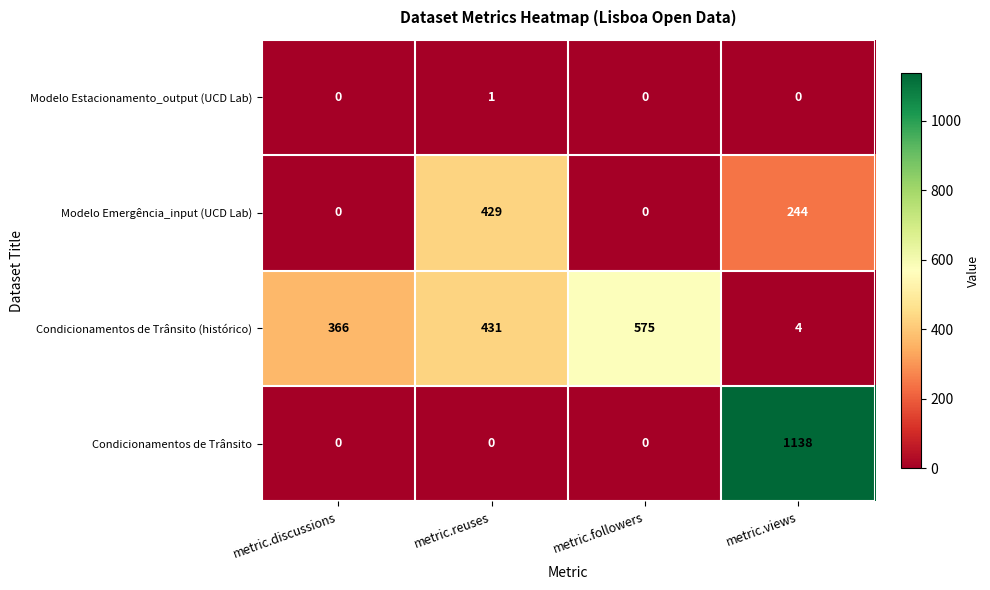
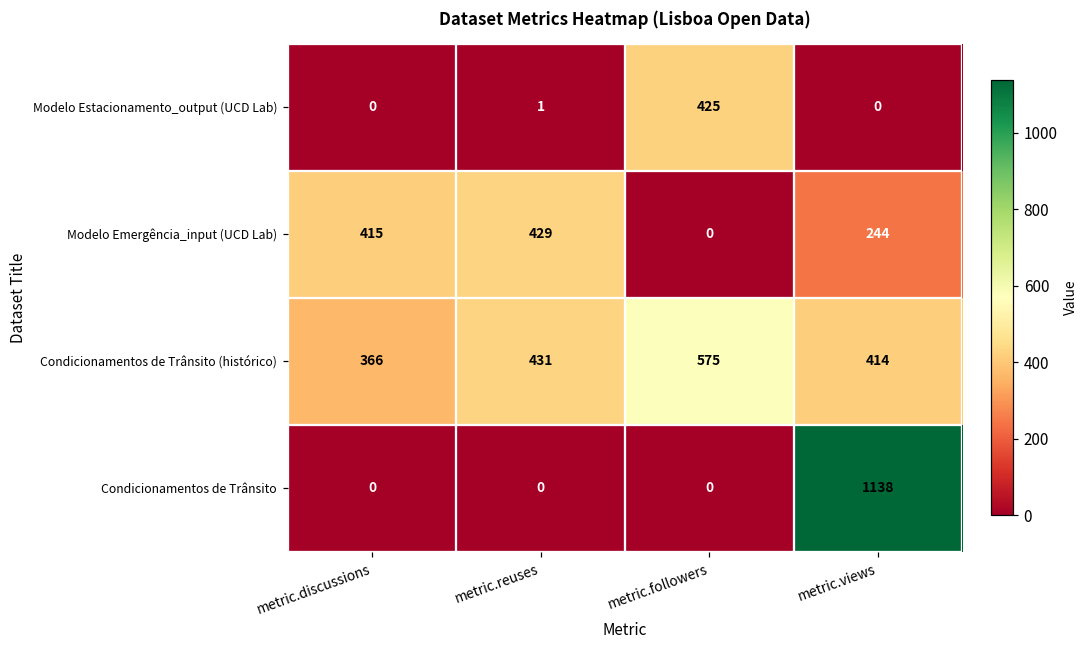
Modelo Estacionamento_output (UCD Lab), metric.followers: 0 -> 425
Modelo Emergência_input (UCD Lab), metric.discussions: 0 -> 415
Condicionamentos de Trânsito (histórico), metric.views: 4 -> 414
